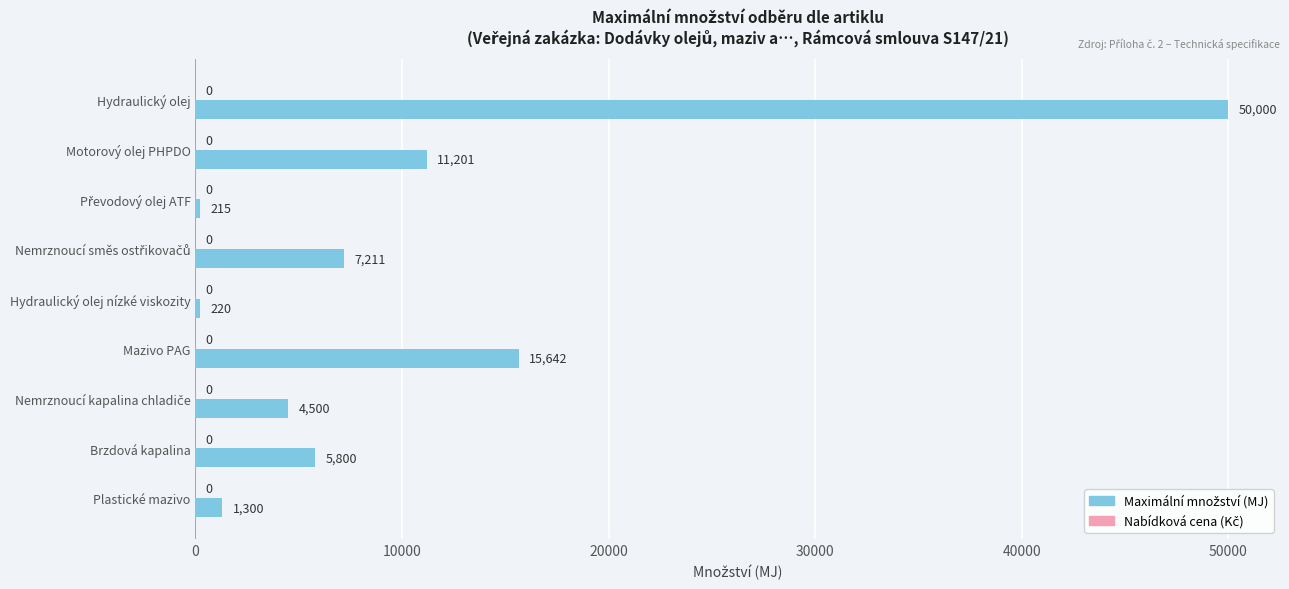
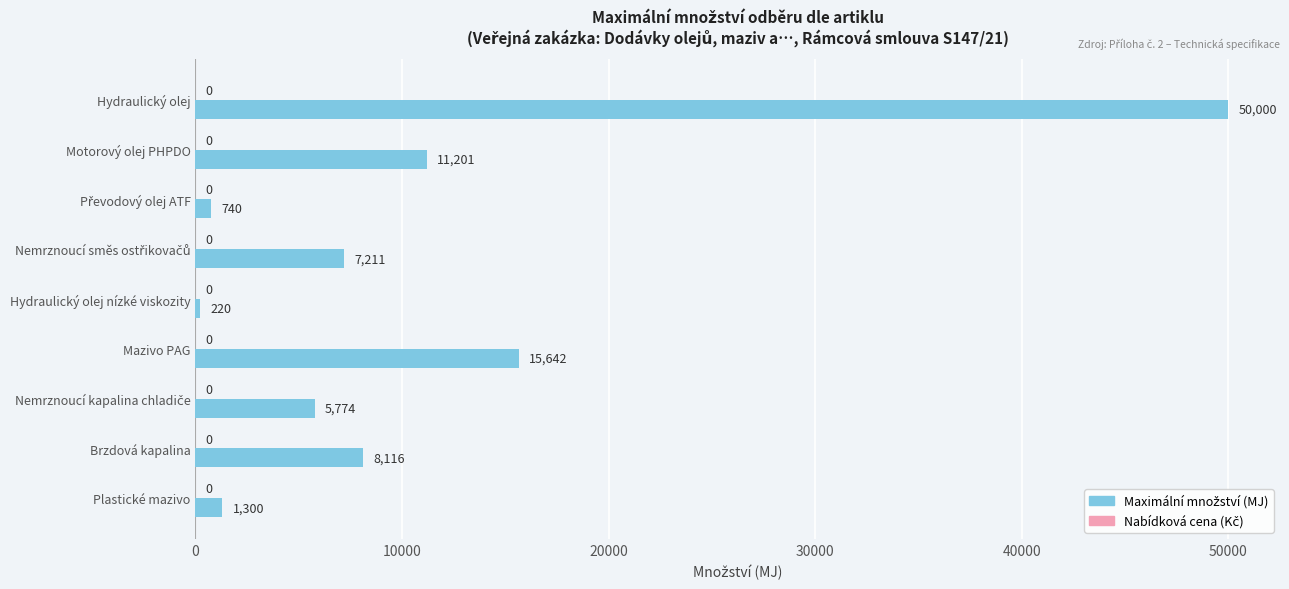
Maximální množství (MJ), Převodový olej ATF: 215 -> 740
Maximální množství (MJ), Nemrznoucí kapalina chladiče: 4,500 -> 5,774
Maximální množství (MJ), Brzdová kapalina: 5,800 -> 8,116
